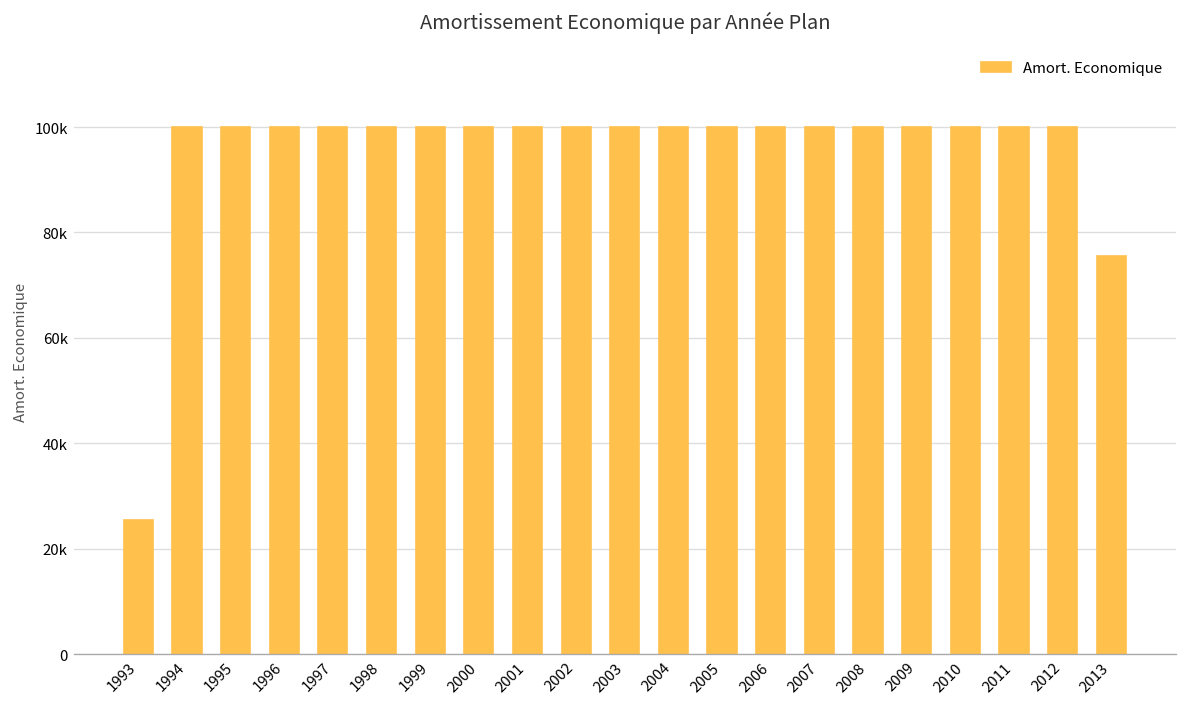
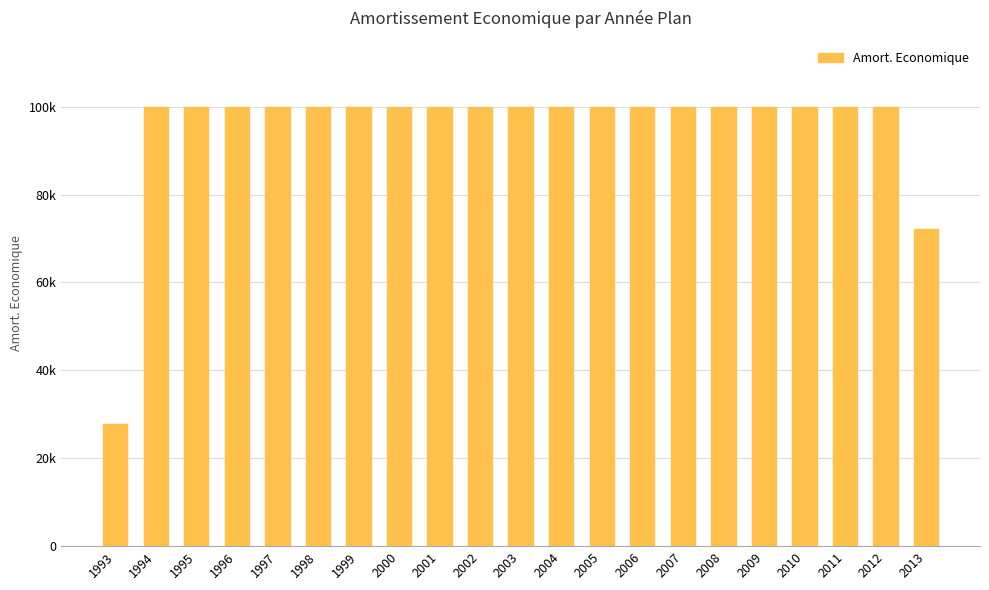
1993: 25000 -> 28000
2013: 75000 -> 72000
